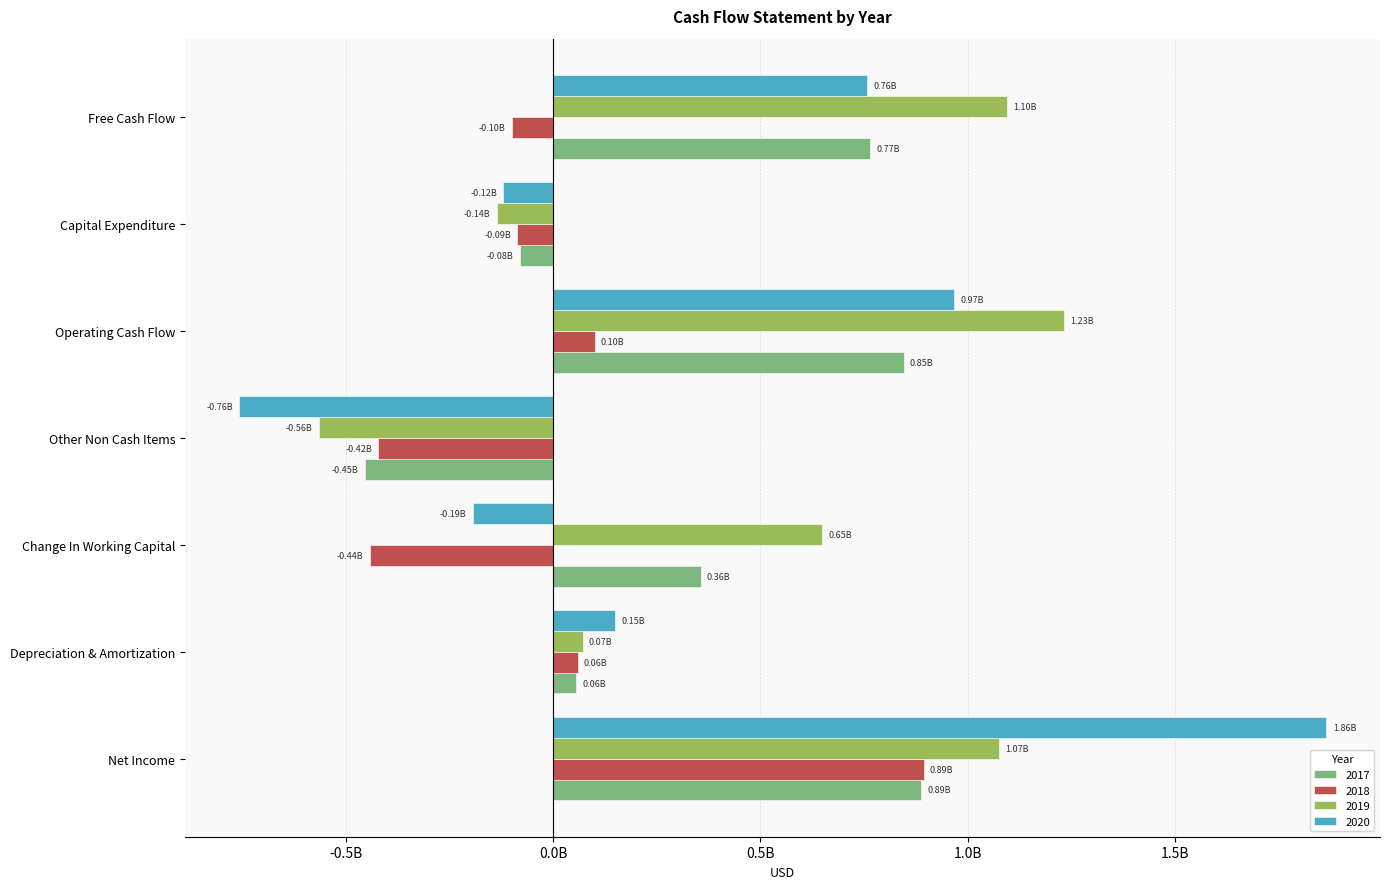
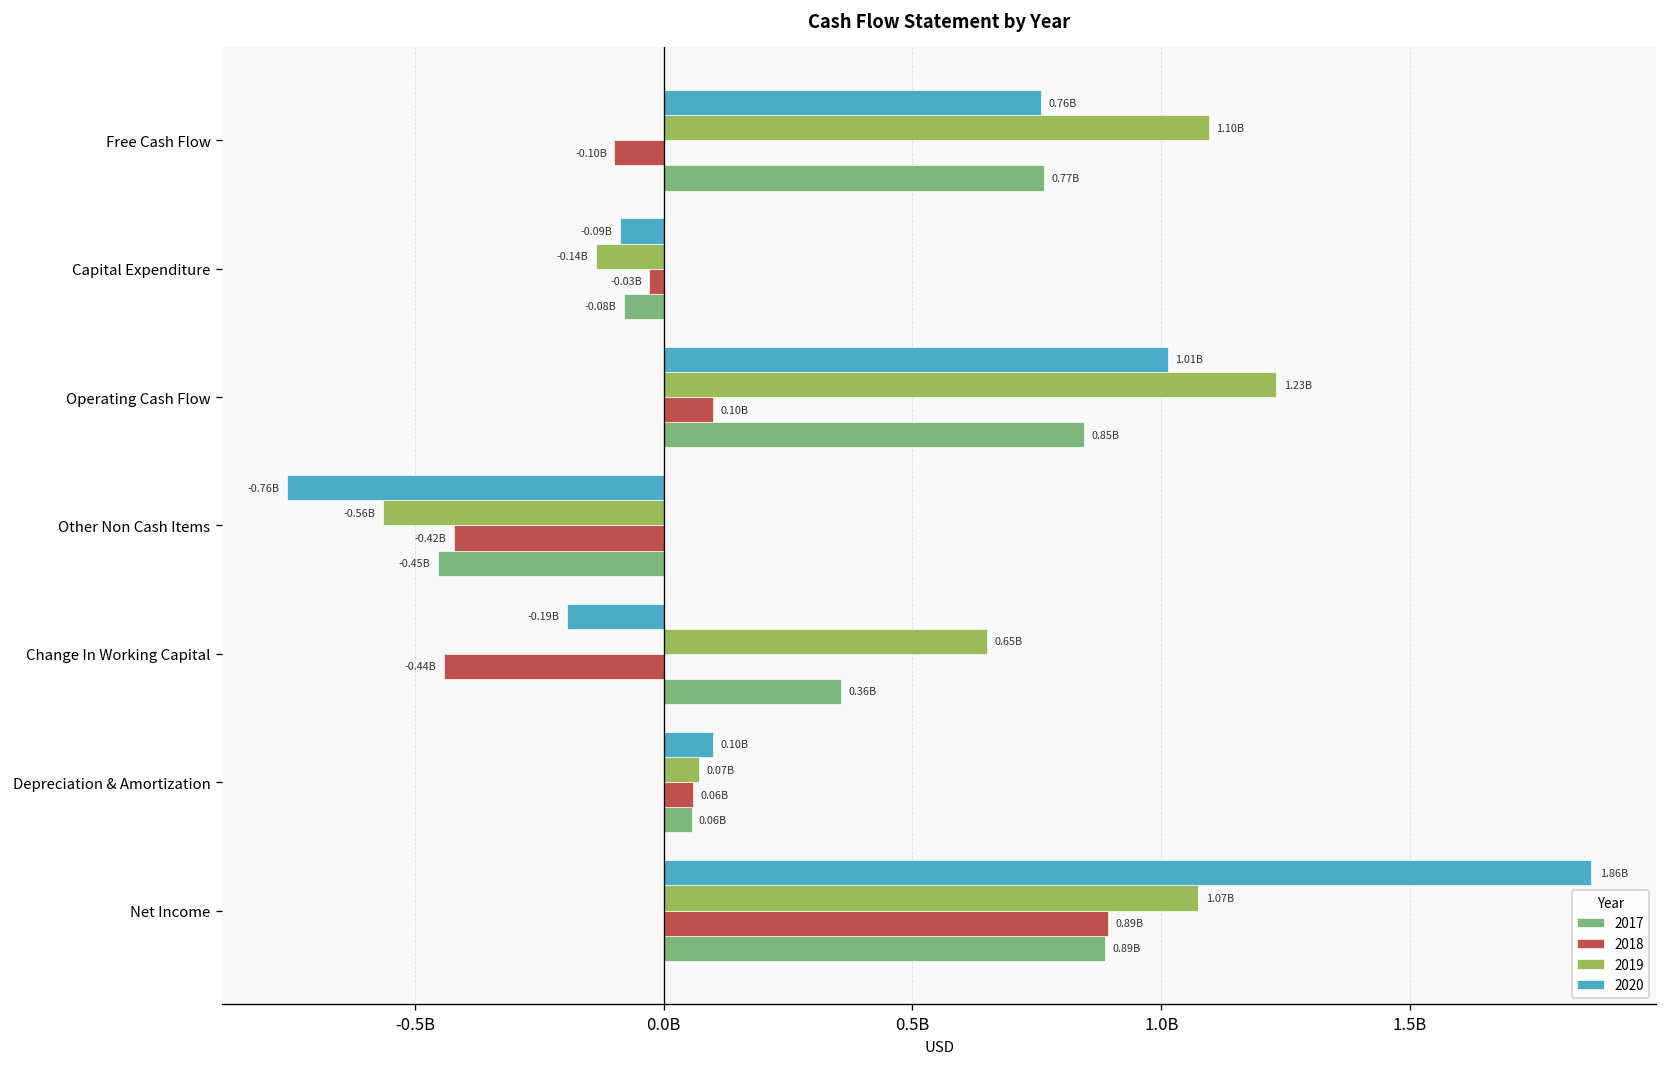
2020, Capital Expenditure: -0.12B -> -0.09B
2018, Capital Expenditure: -0.09B -> -0.03B
2020, Operating Cash Flow: 0.97B -> 1.01B
2020, Depreciation & Amortization: 0.15B -> 0.10B
